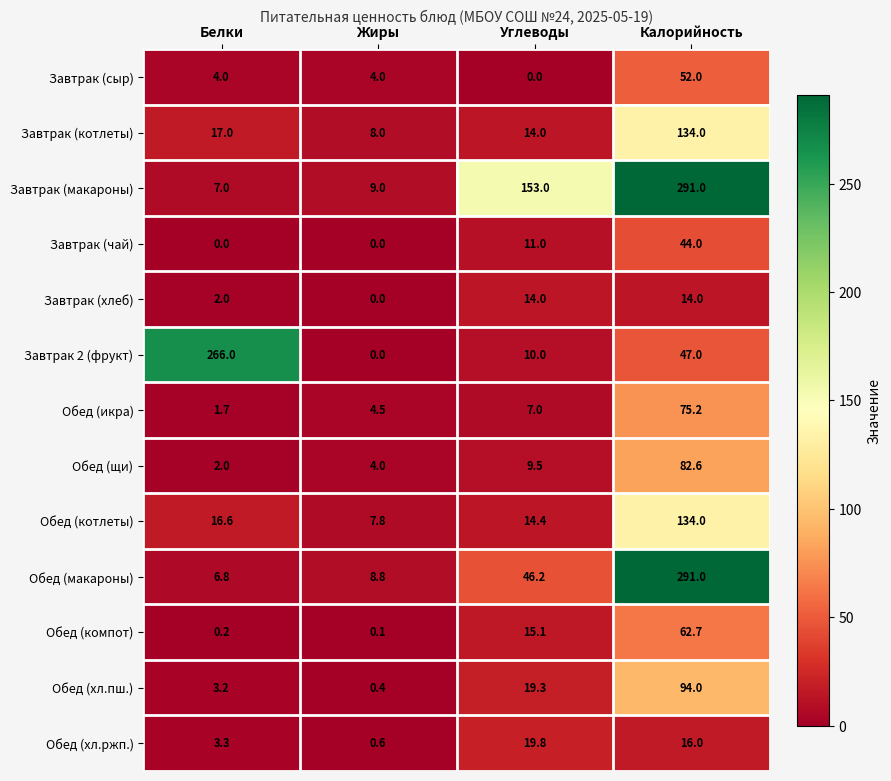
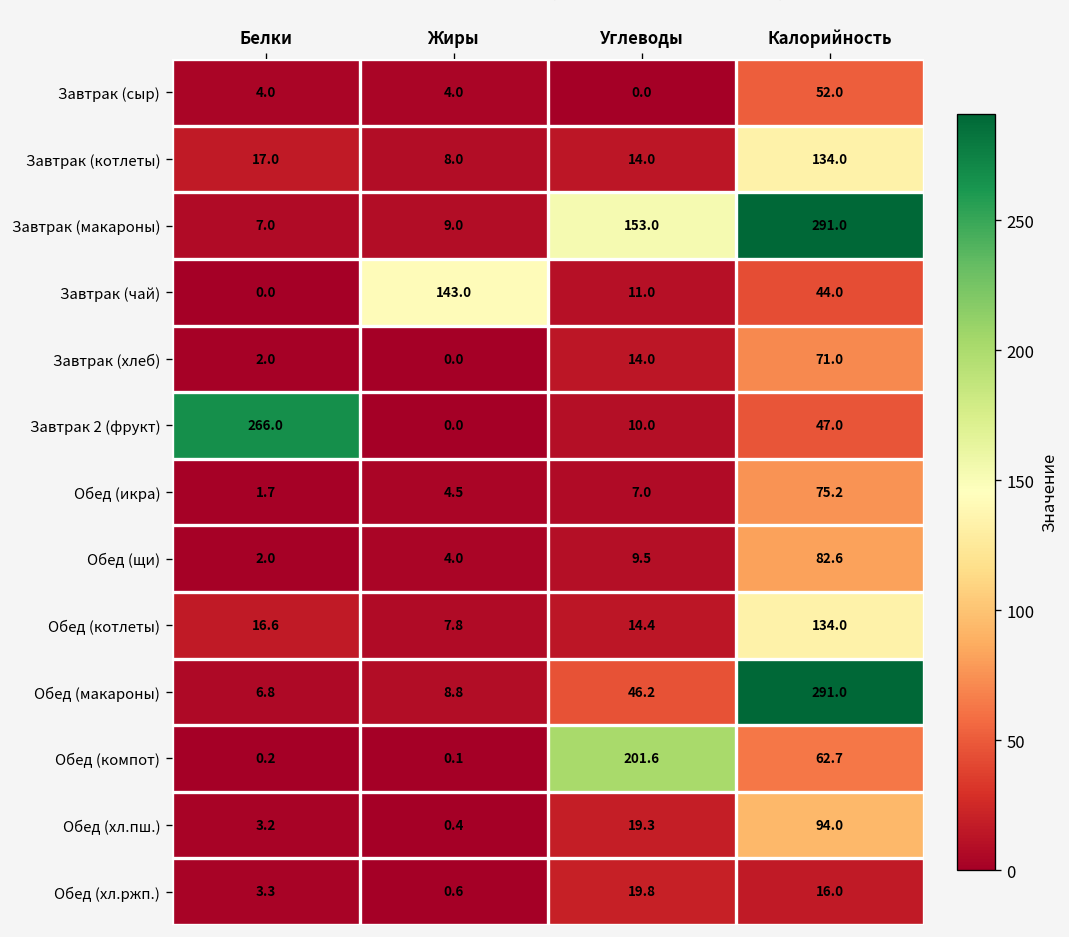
Завтрак (чай), Жиры: 0.0 -> 143.0
Завтрак (хлеб), Калорийность: 14.0 -> 71.0
Обед (компот), Углеводы: 15.1 -> 201.6
